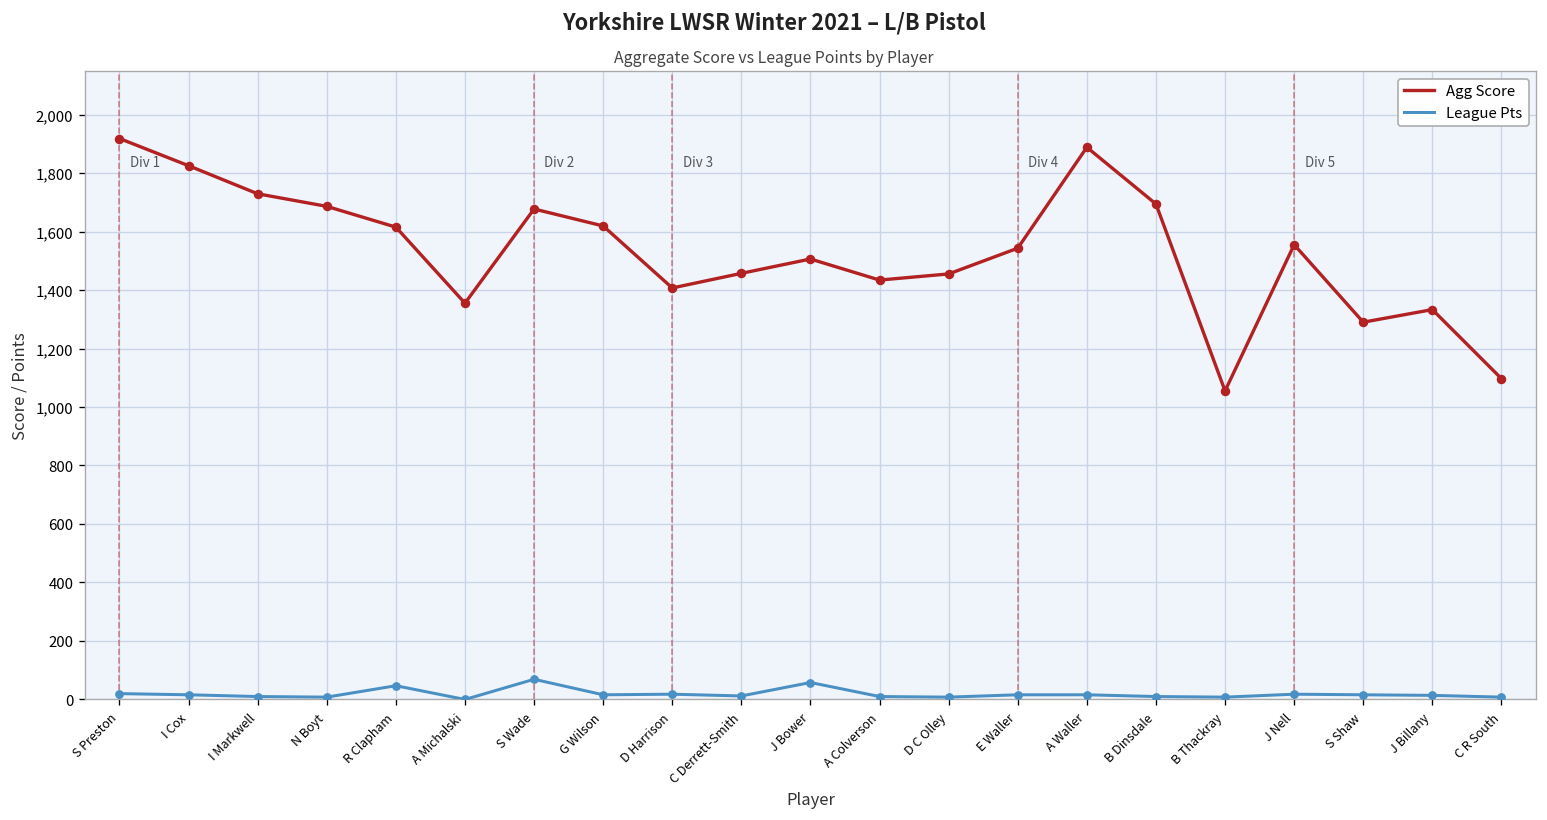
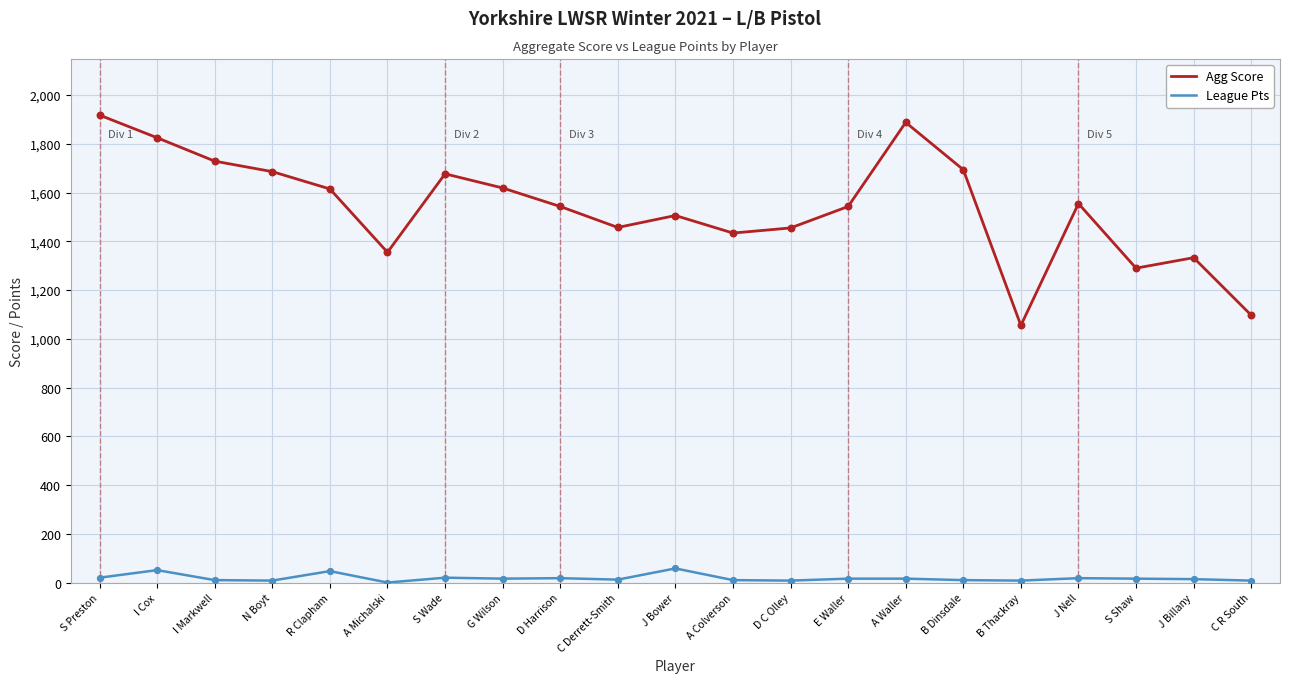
League Pts, I Cox: 20 -> 50
League Pts, S Wade: 70 -> 20
Agg Score, D Harrison: 1,410 -> 1,540
